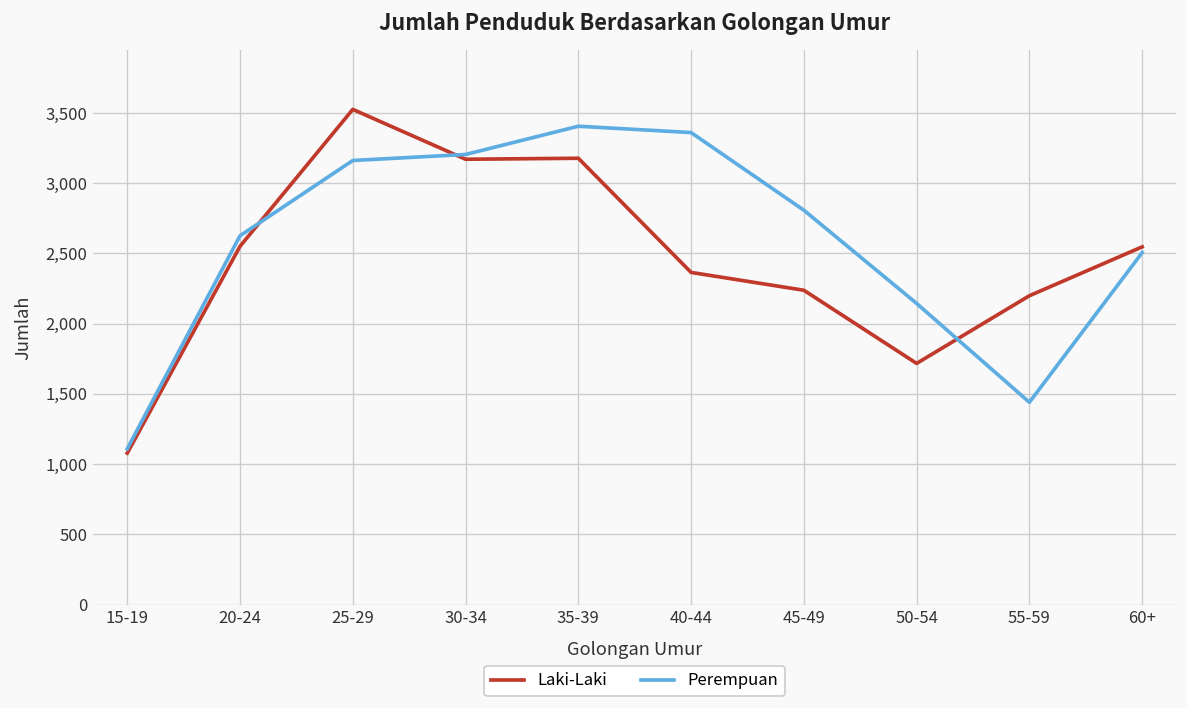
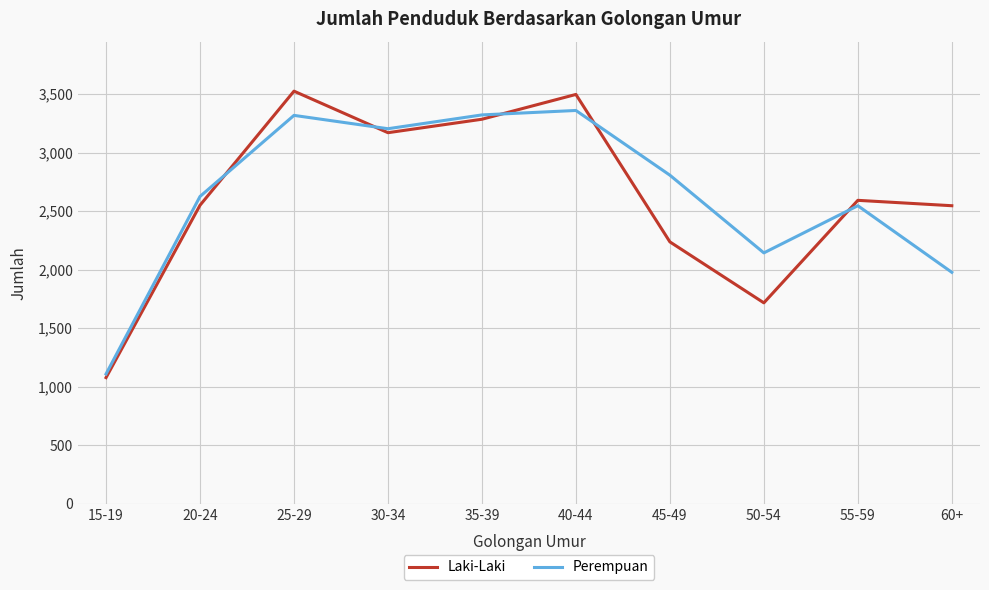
Perempuan, 25-29: 3,160 -> 3,320
Laki-Laki, 35-39: 3,180 -> 3,290
Perempuan, 35-39: 3,410 -> 3,320
Laki-Laki, 40-44: 2,370 -> 3,500
Laki-Laki, 55-59: 2,200 -> 2,590
Perempuan, 55-59: 1,440 -> 2,550
Perempuan, 60+: 2,510 -> 1,980
